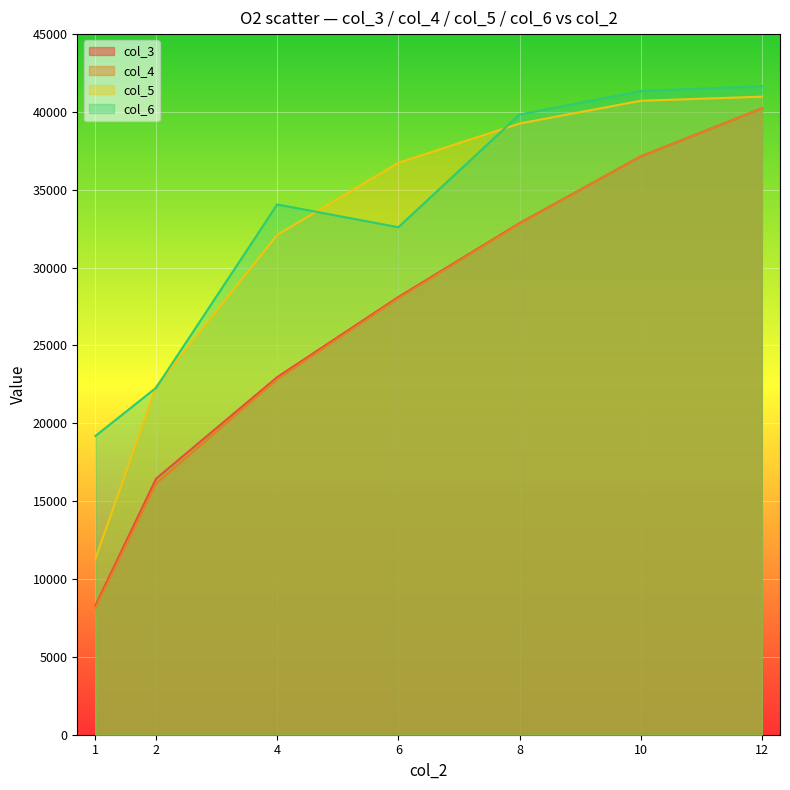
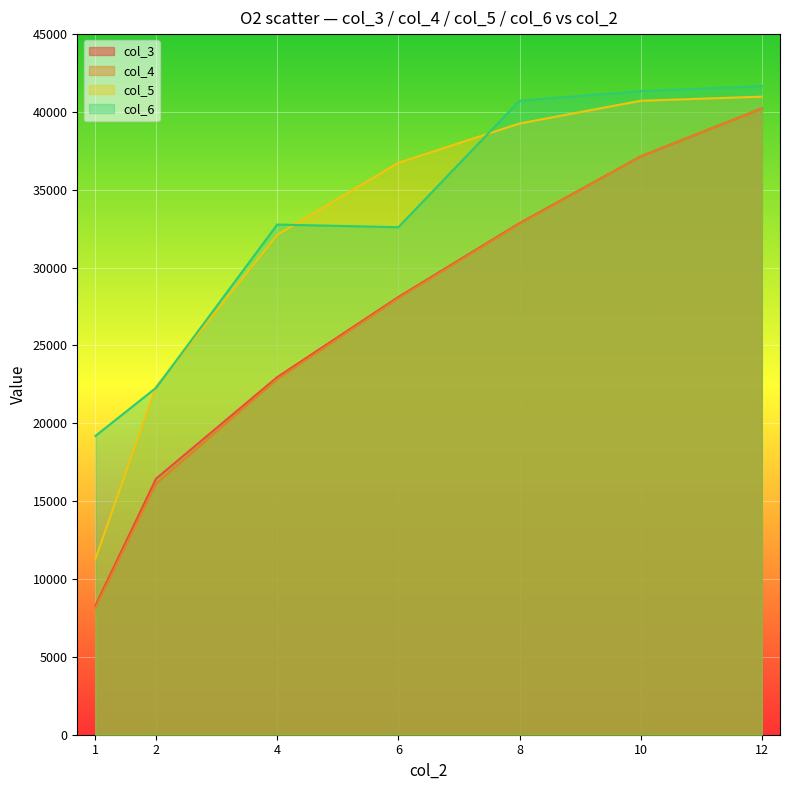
col_6, 4: 34100 -> 32800
col_6, 8: 39800 -> 40700
